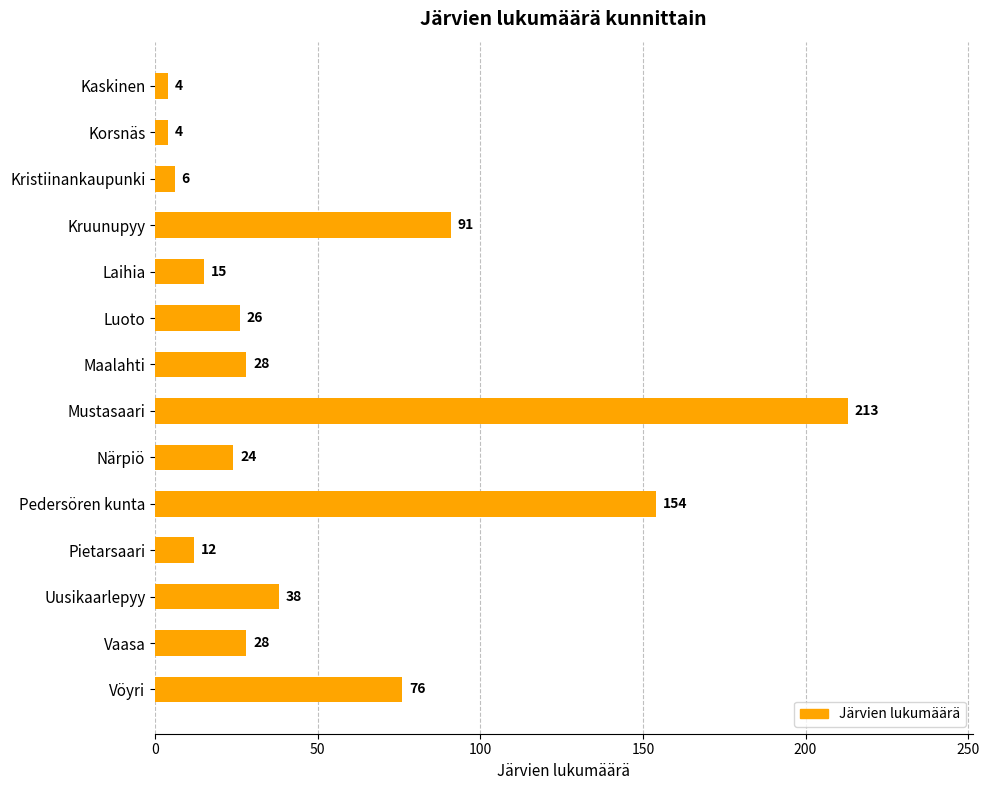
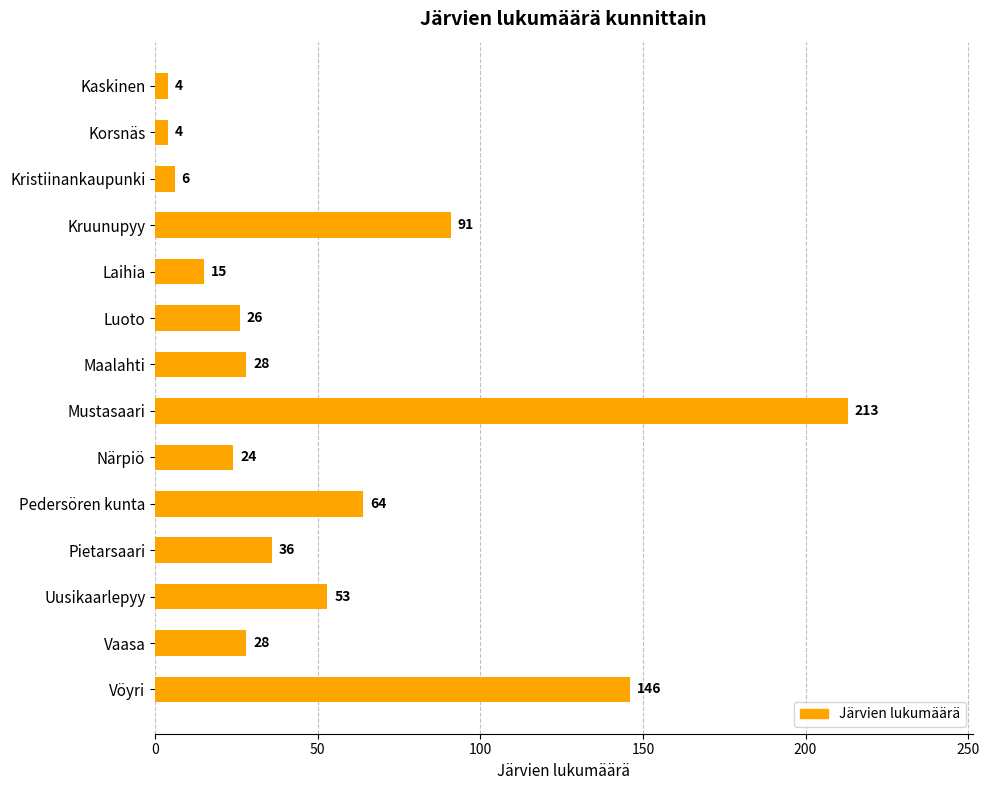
Pedersören kunta: 154 -> 64
Pietarsaari: 12 -> 36
Uusikaarlepyy: 38 -> 53
Vöyri: 76 -> 146
